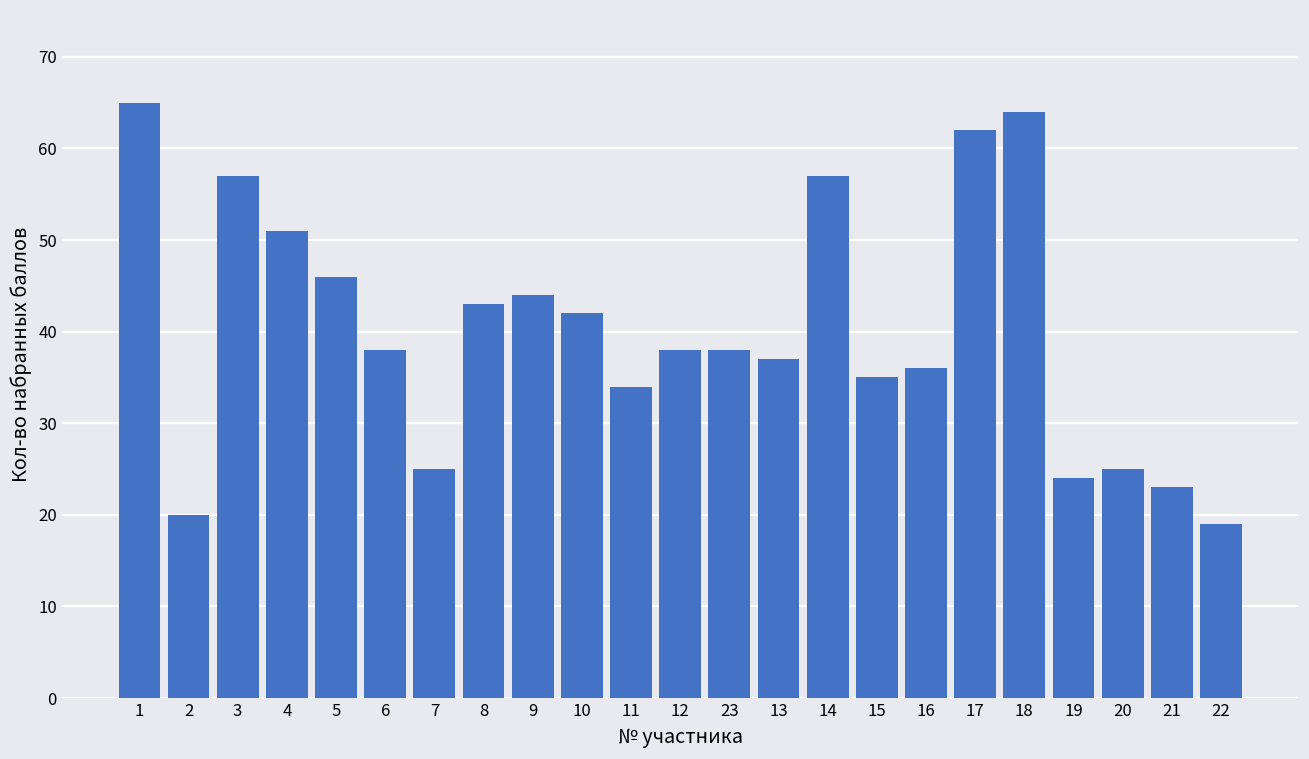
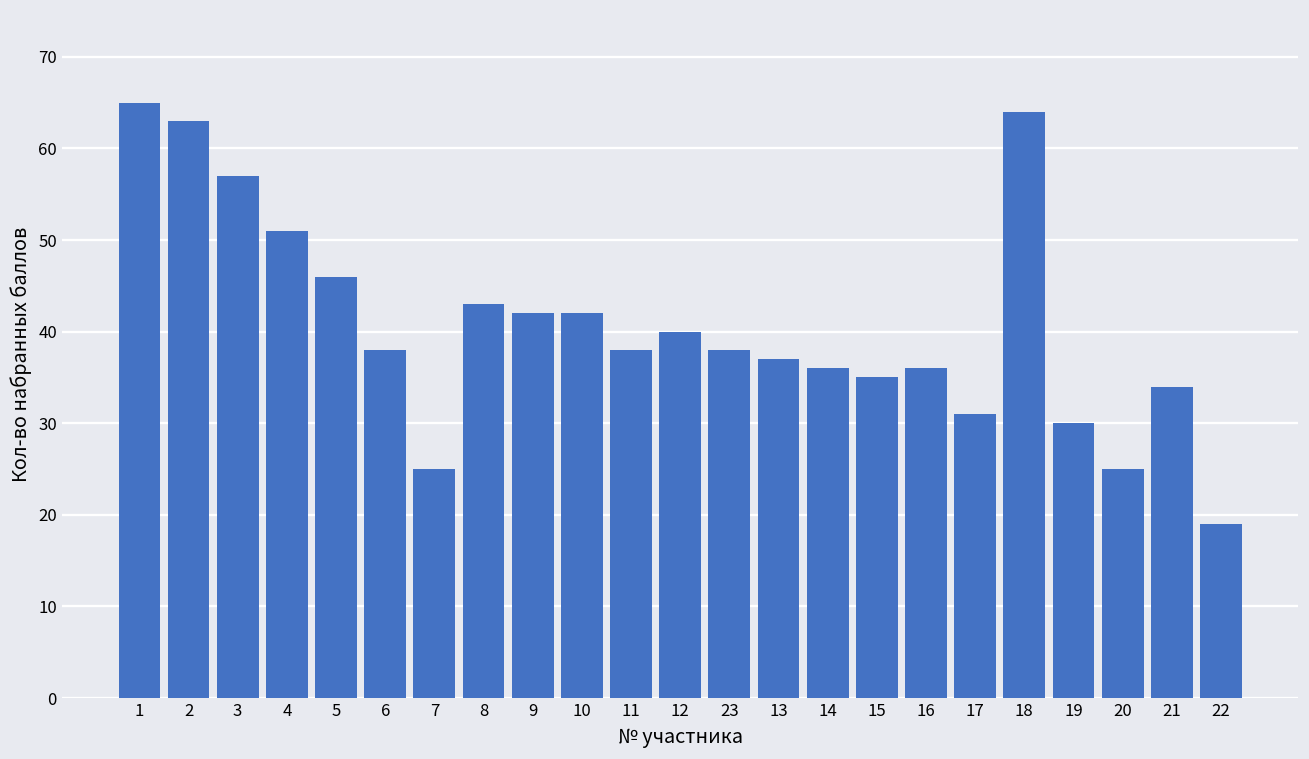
2: 20 -> 63
9: 44 -> 42
11: 34 -> 38
12: 38 -> 40
14: 57 -> 36
17: 62 -> 31
19: 24 -> 30
21: 23 -> 34
